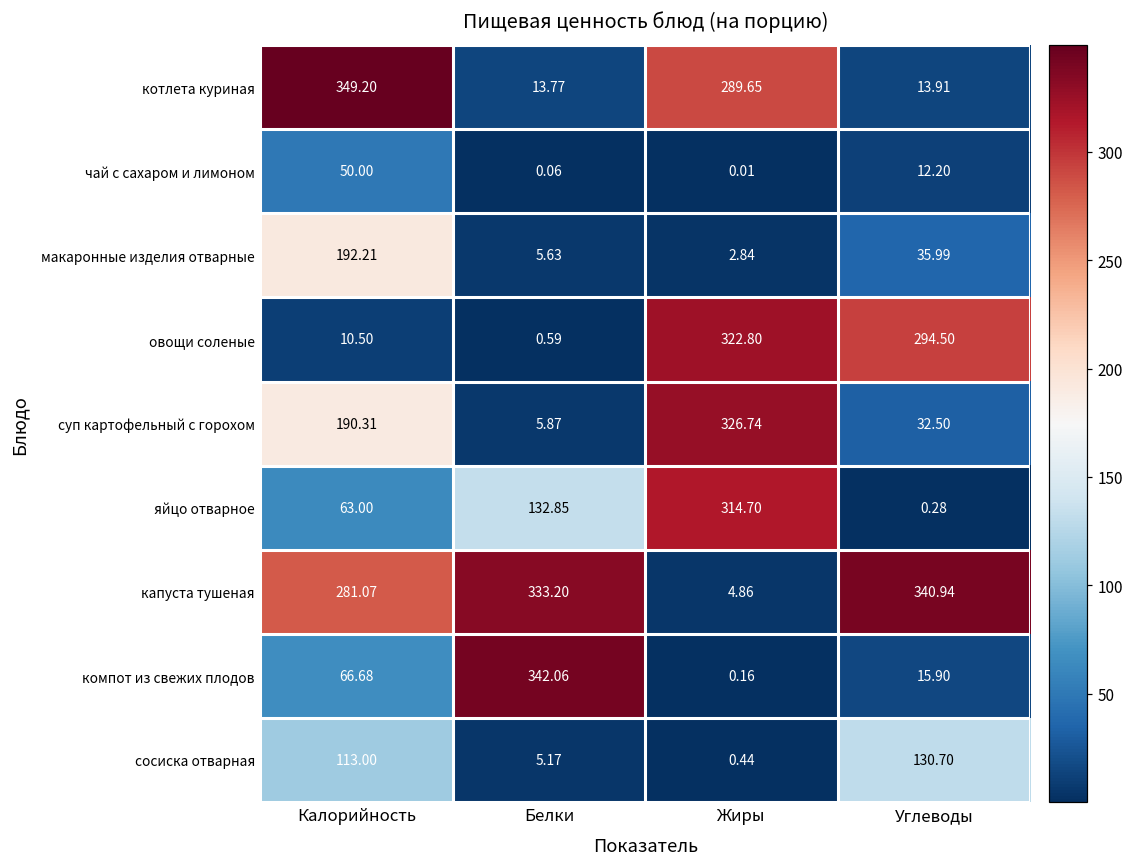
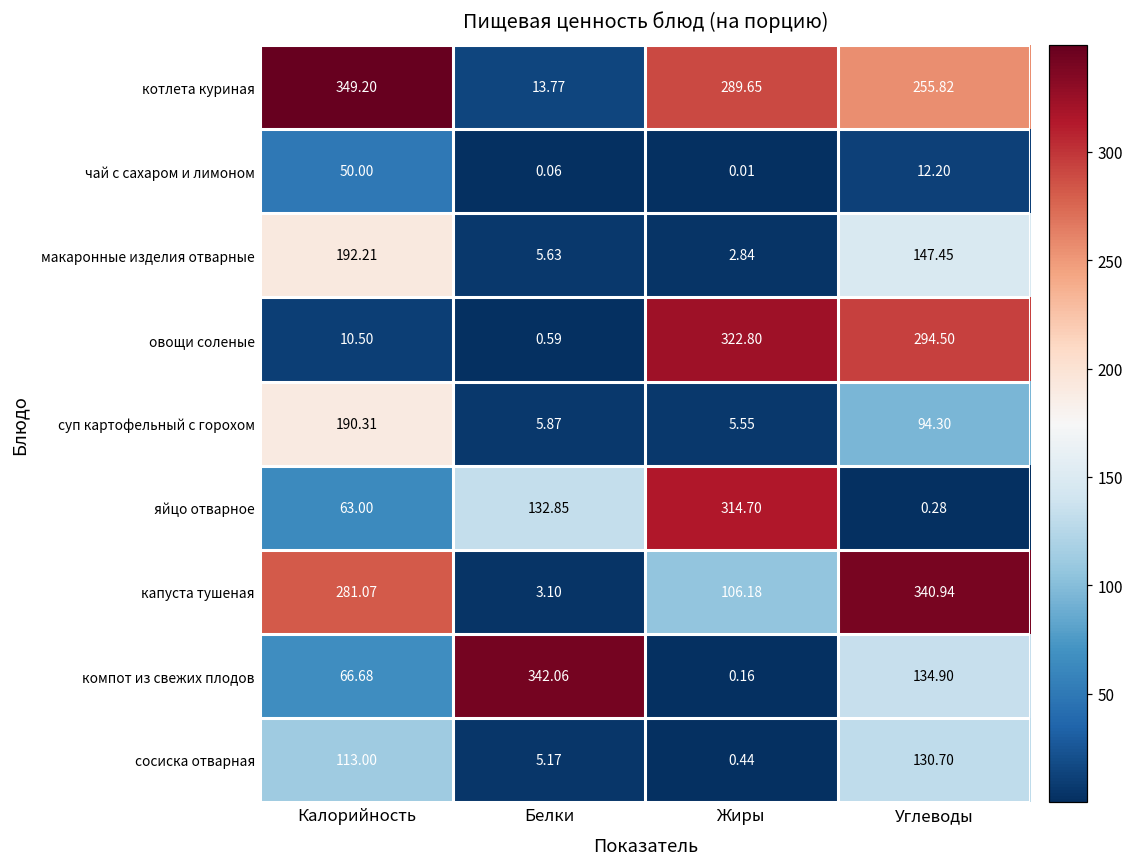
котлета куриная, Углеводы: 13.91 -> 255.82
макаронные изделия отварные, Углеводы: 35.99 -> 147.45
суп картофельный с горохом, Жиры: 326.74 -> 5.55
суп картофельный с горохом, Углеводы: 32.50 -> 94.30
капуста тушеная, Белки: 333.20 -> 3.10
капуста тушеная, Жиры: 4.86 -> 106.18
компот из свежих плодов, Углеводы: 15.90 -> 134.90
